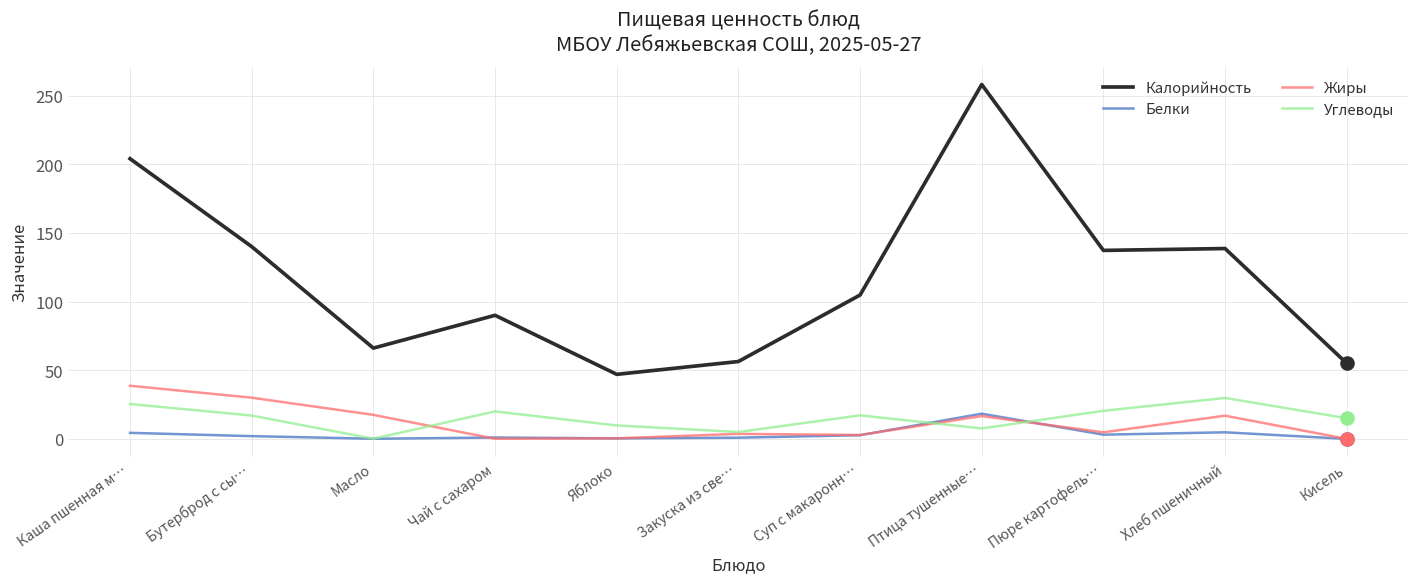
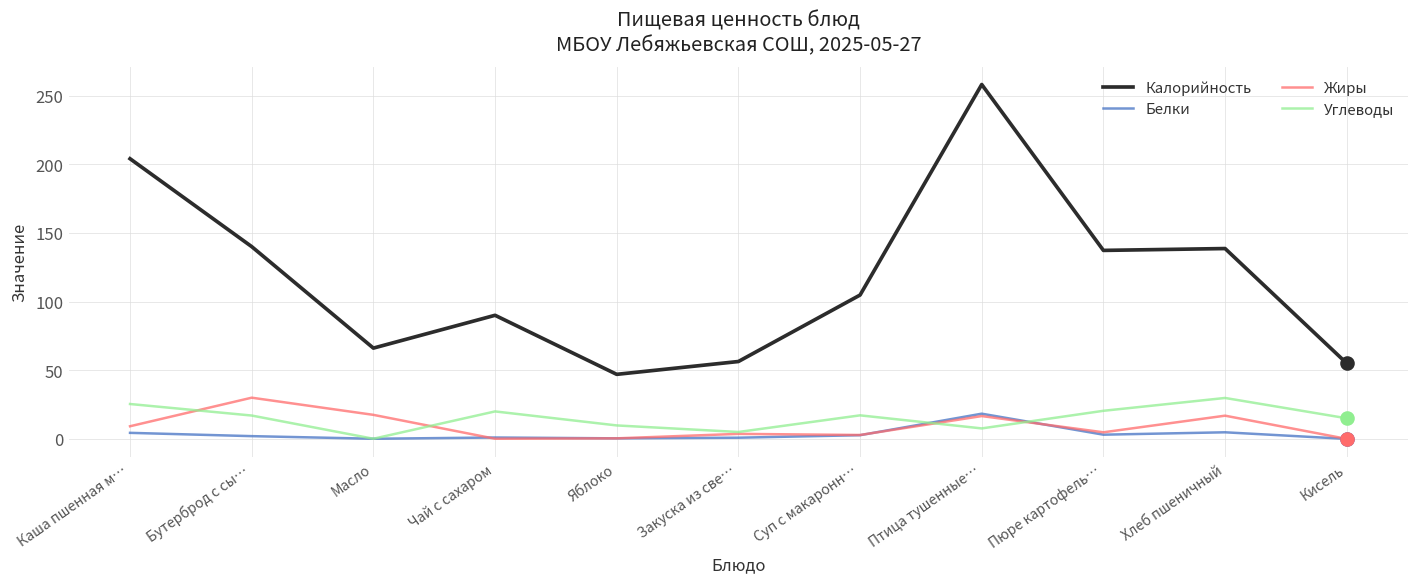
Жиры, Каша пшенная м…: 39 -> 9
